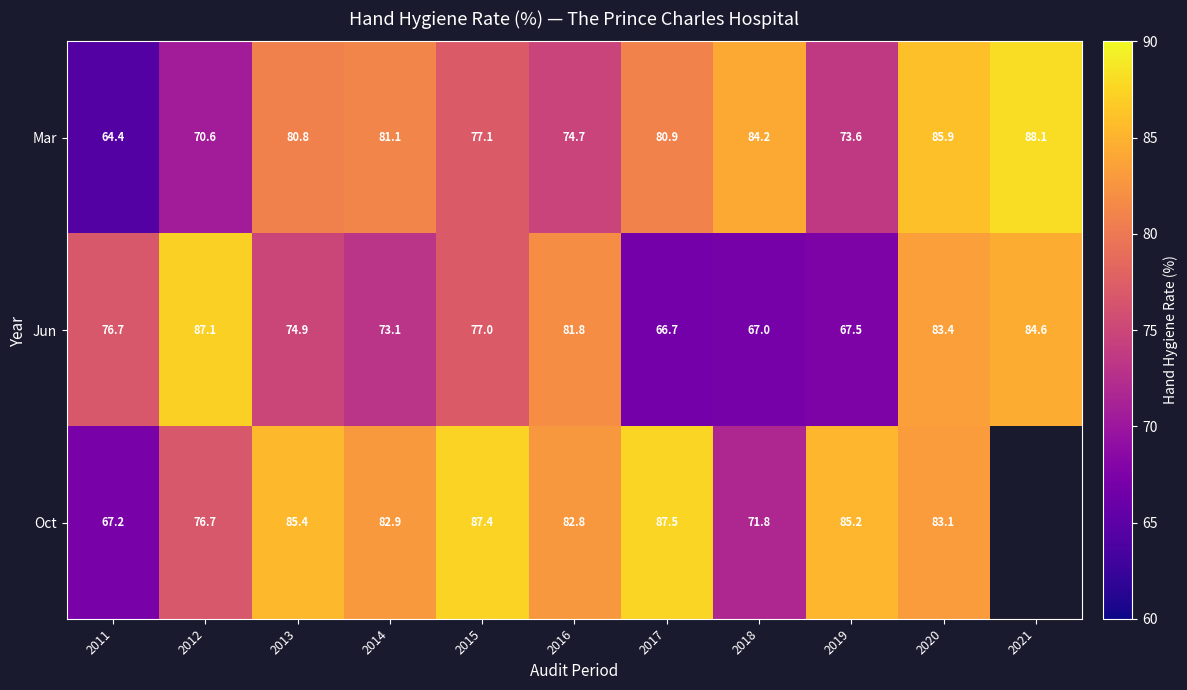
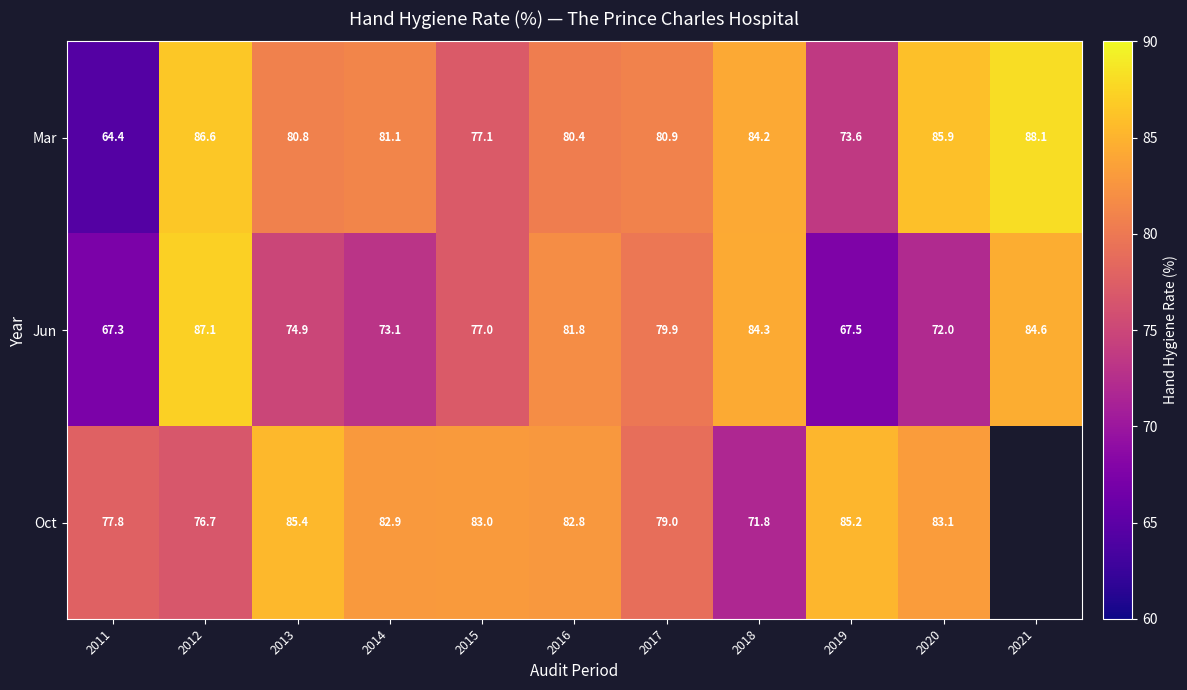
Mar, 2012: 70.6 -> 86.6
Mar, 2016: 74.7 -> 80.4
Jun, 2011: 76.7 -> 67.3
Jun, 2017: 66.7 -> 79.9
Jun, 2018: 67.0 -> 84.3
Jun, 2020: 83.4 -> 72.0
Oct, 2011: 67.2 -> 77.8
Oct, 2015: 87.4 -> 83.0
Oct, 2017: 87.5 -> 79.0
